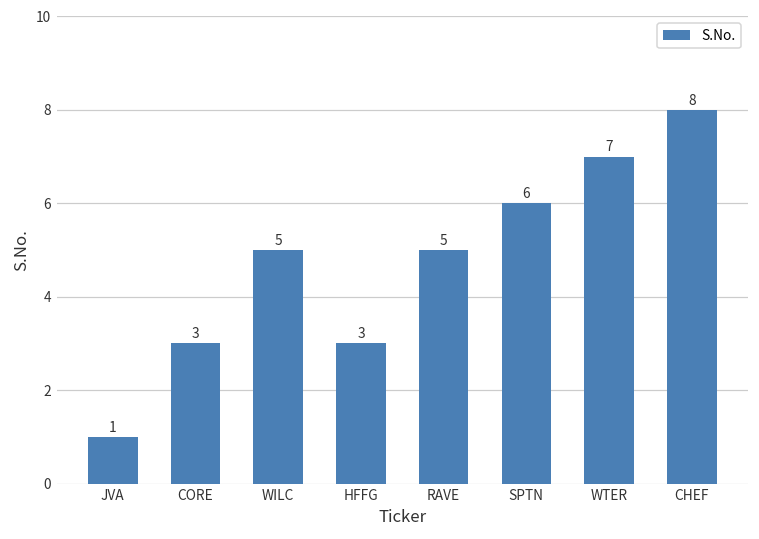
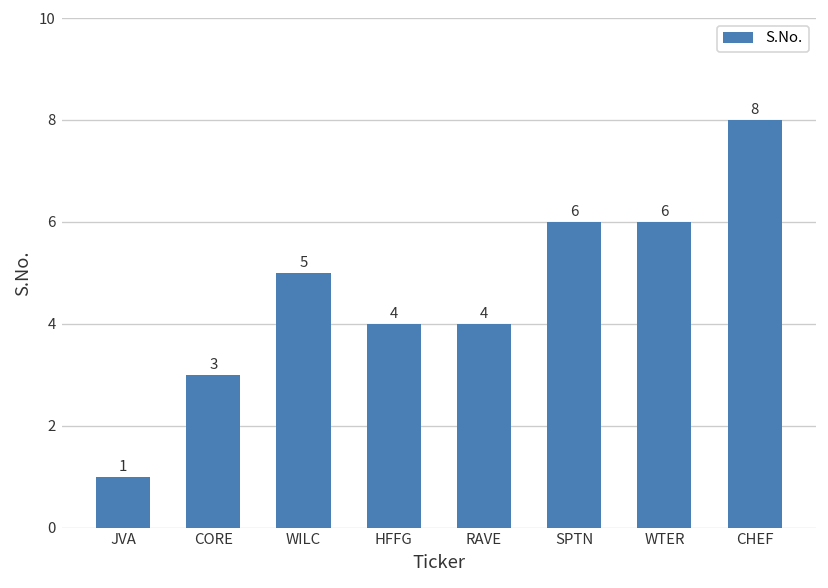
HFFG: 3 -> 4
RAVE: 5 -> 4
WTER: 7 -> 6
